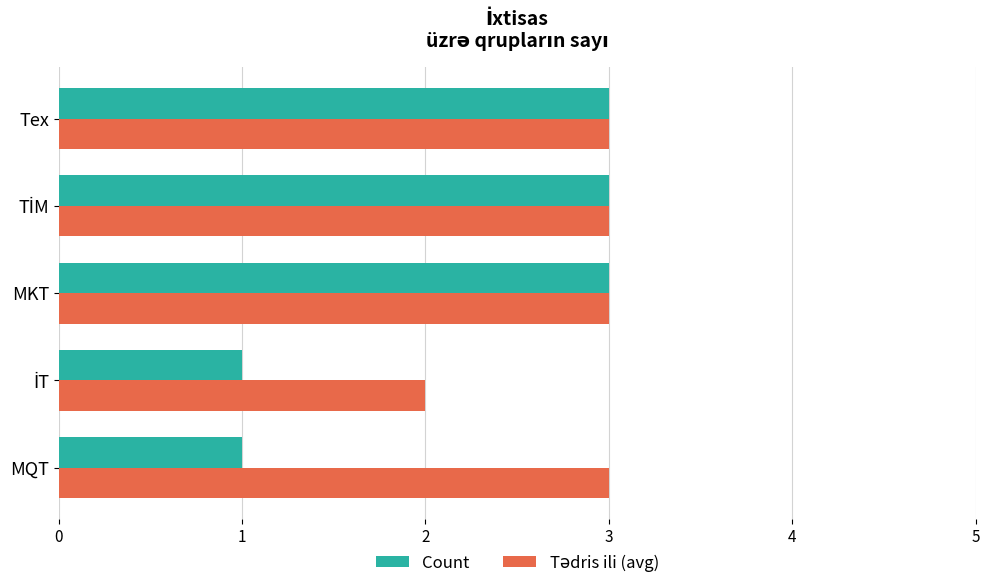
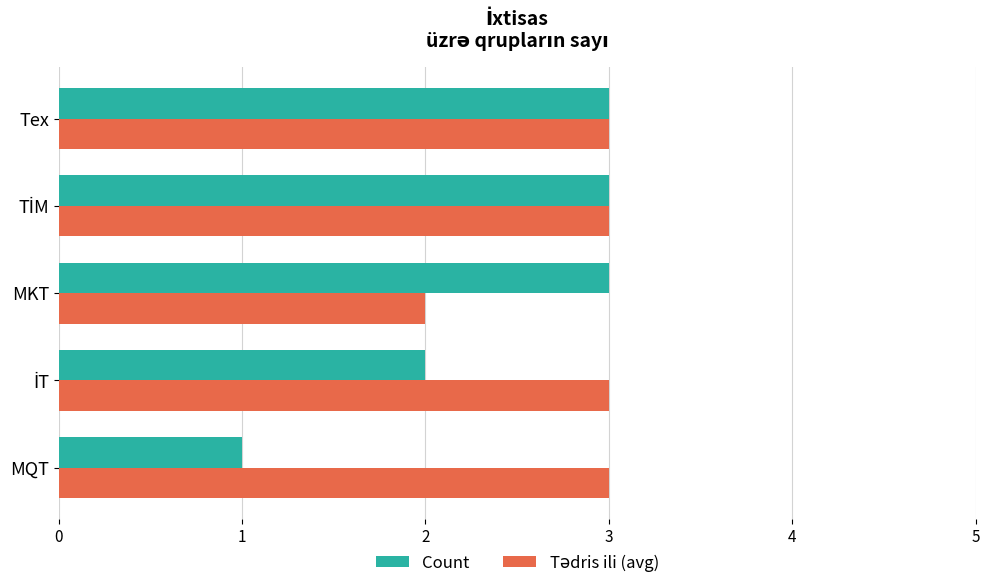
Tədris ili (avg), MKT: 3 -> 2
Count, İT: 1 -> 2
Tədris ili (avg), İT: 2 -> 3
